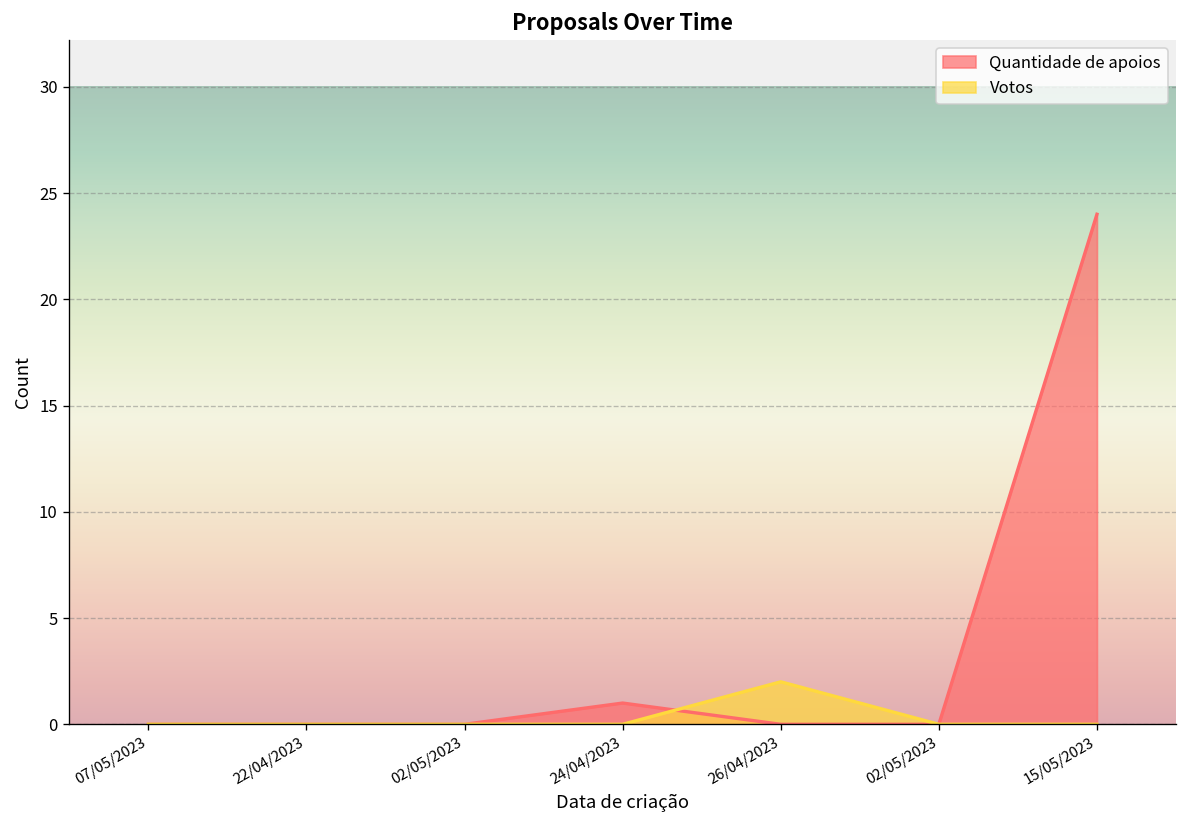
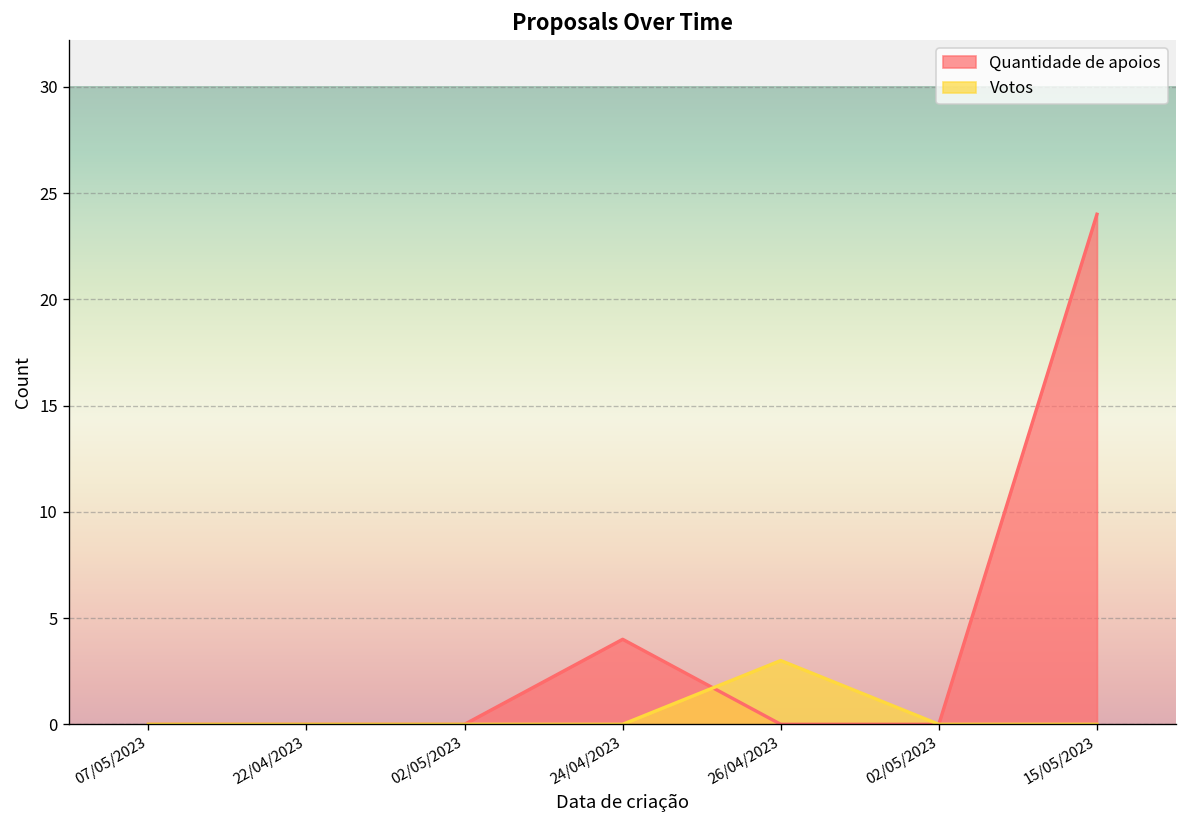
Quantidade de apoios, 24/04/2023: 1 -> 4
Votos, 26/04/2023: 2 -> 3
